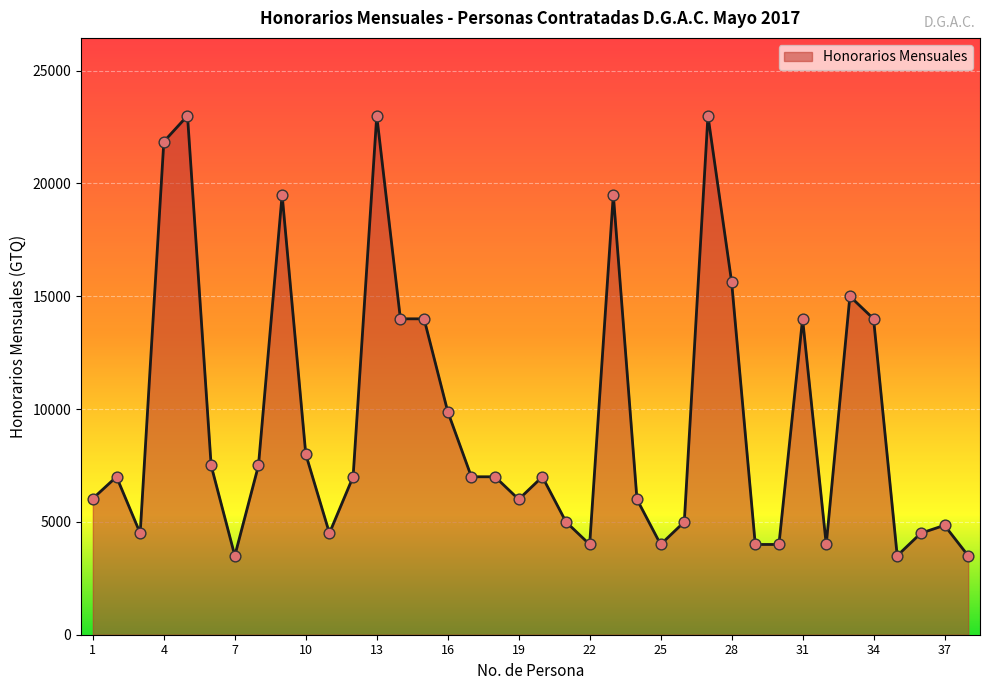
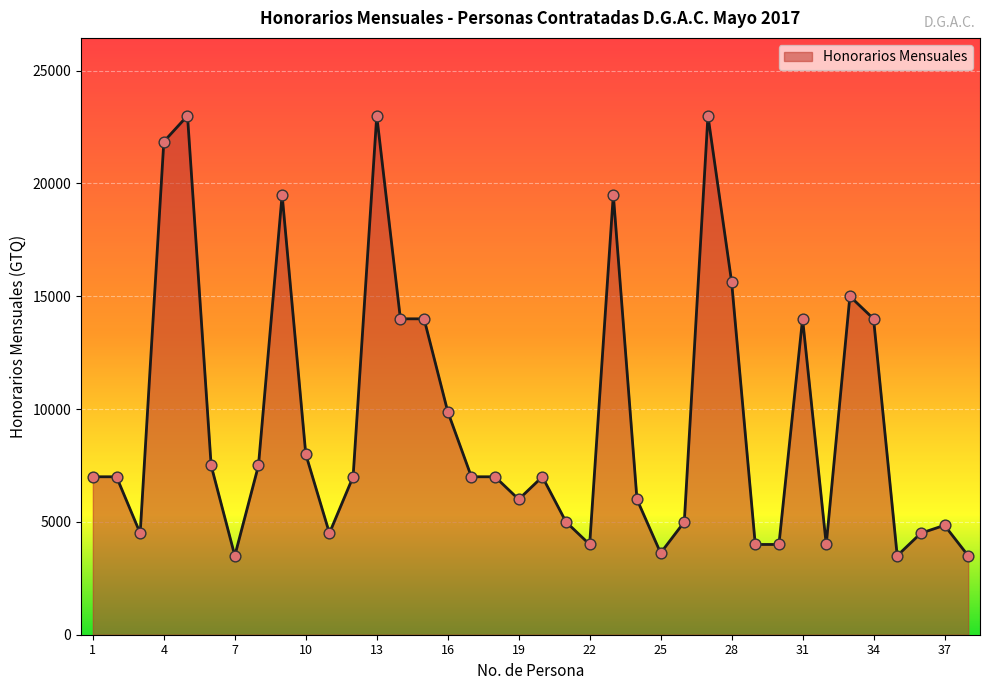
1: 6000 -> 7000
25: 4000 -> 3600
